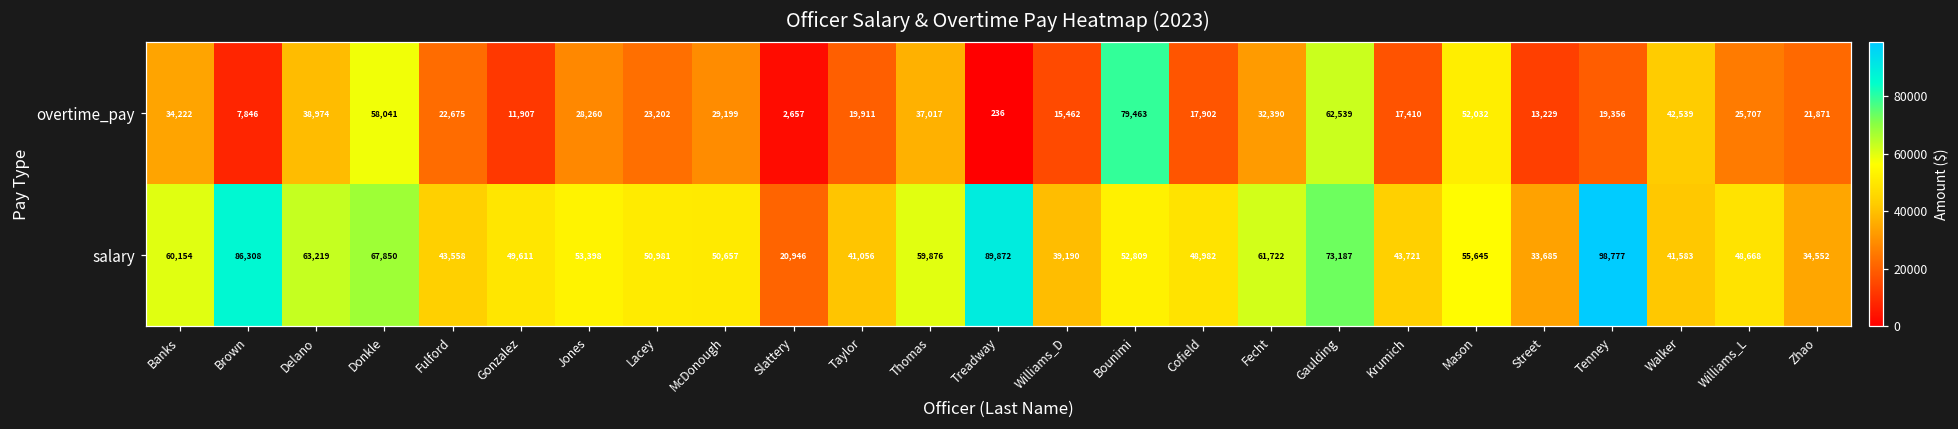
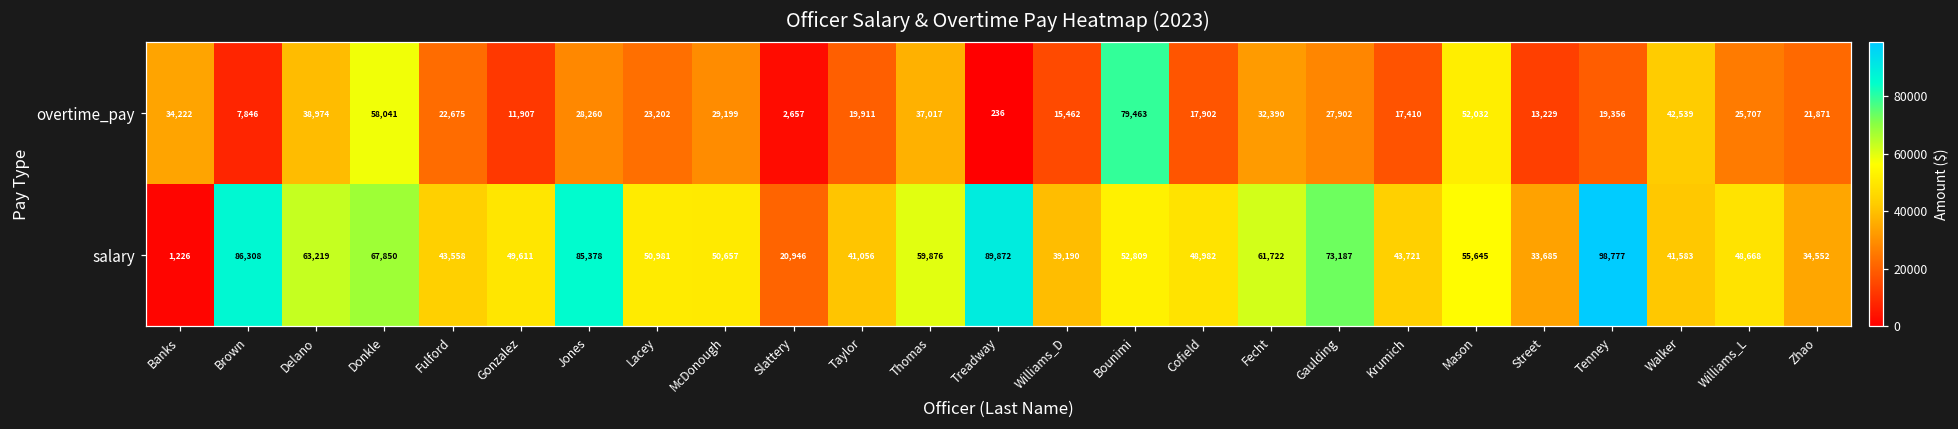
overtime_pay, Gaulding: 62,539 -> 27,902
salary, Banks: 60,154 -> 1,226
salary, Jones: 53,398 -> 85,378
